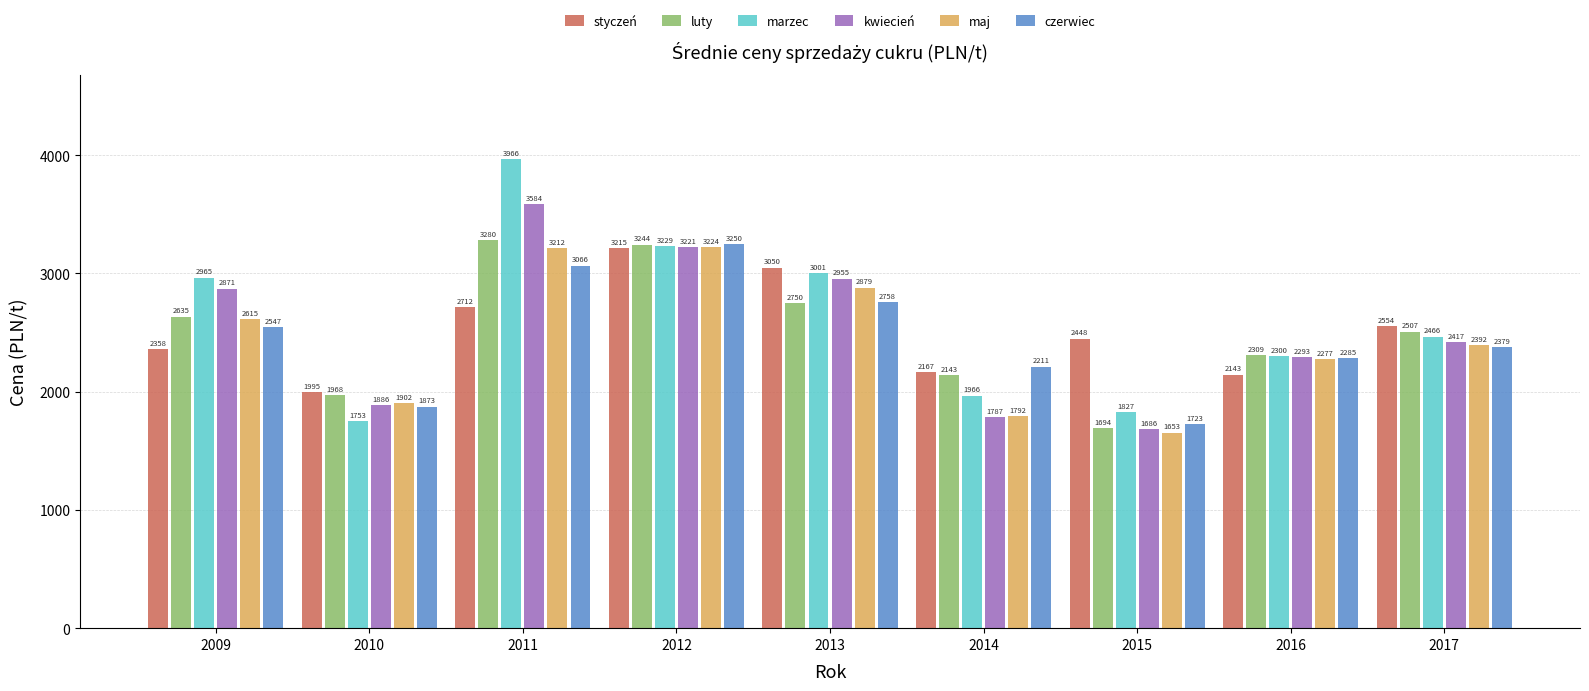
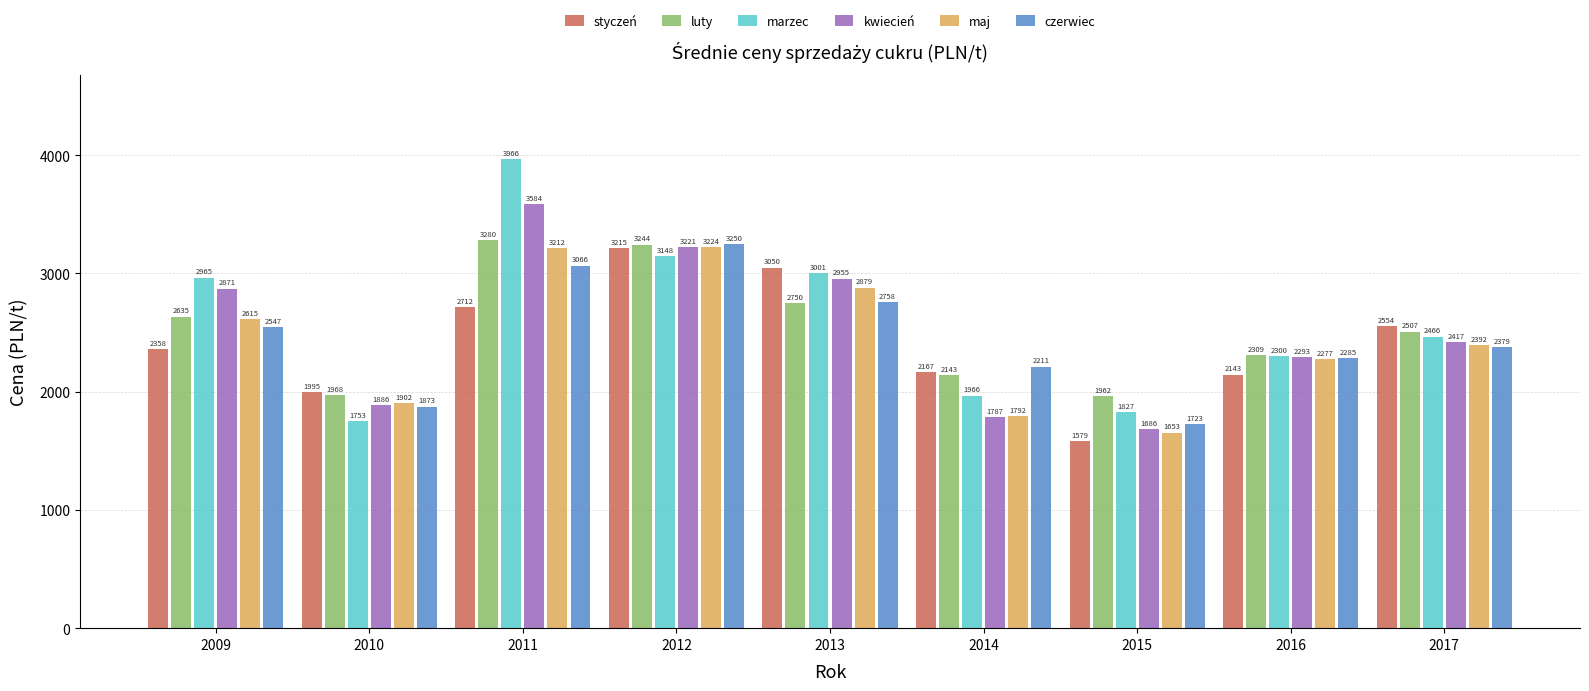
marzec, 2012: 3229 -> 3148
styczeń, 2015: 2448 -> 1579
luty, 2015: 1694 -> 1962
